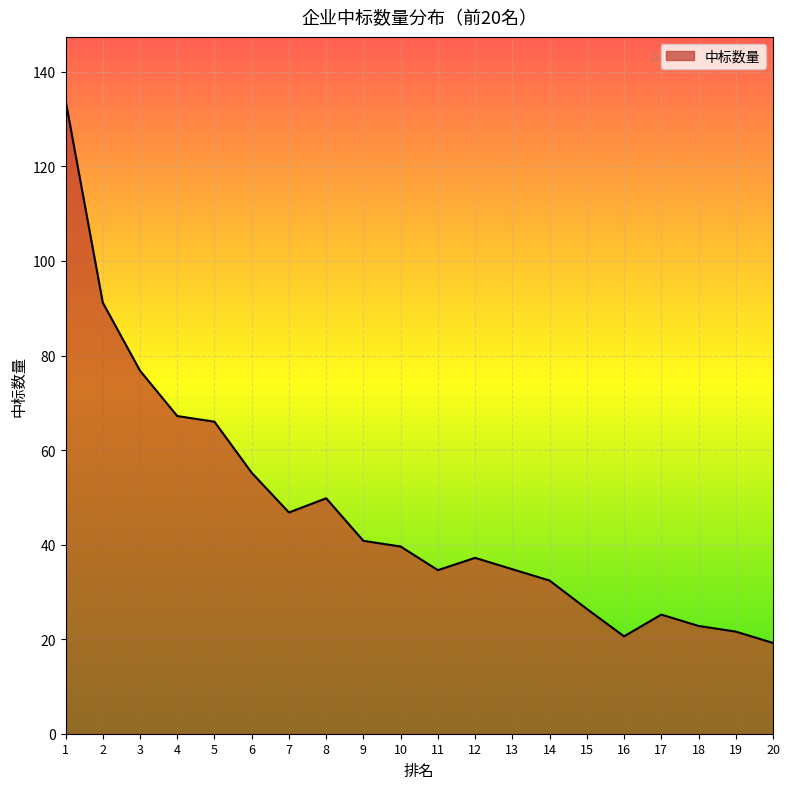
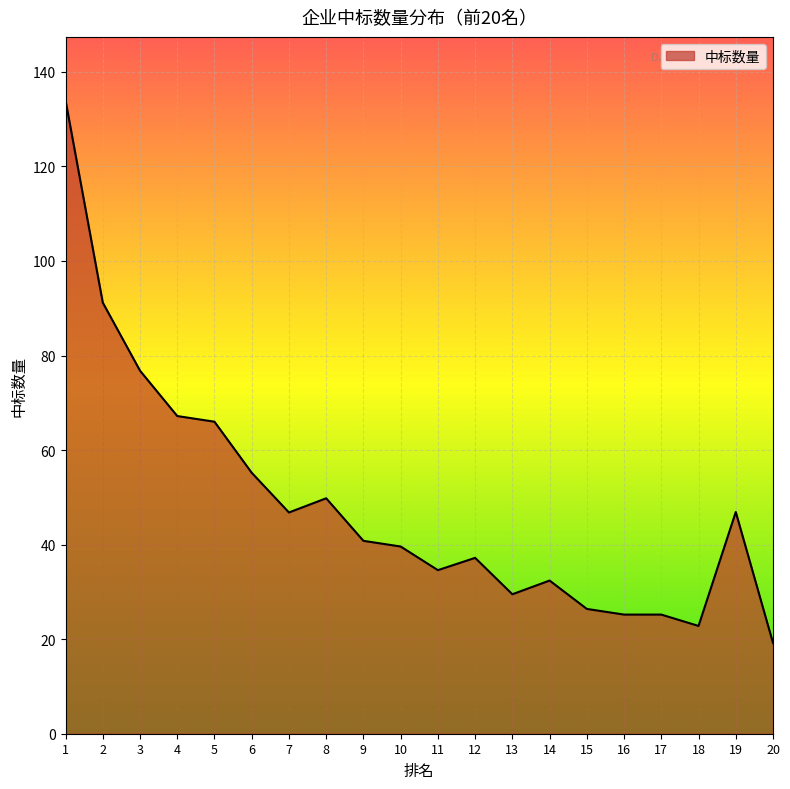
13: 35 -> 30
16: 21 -> 25
19: 22 -> 47
